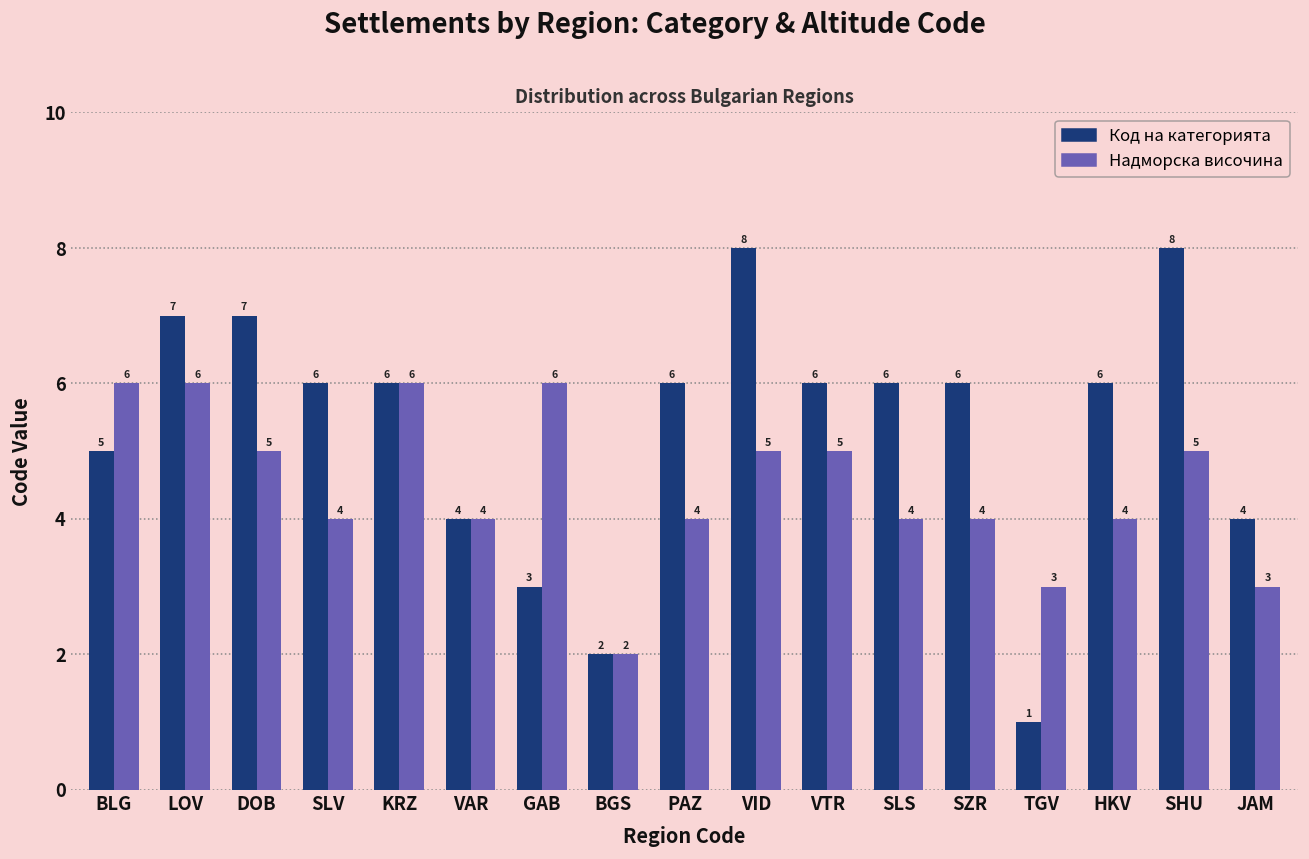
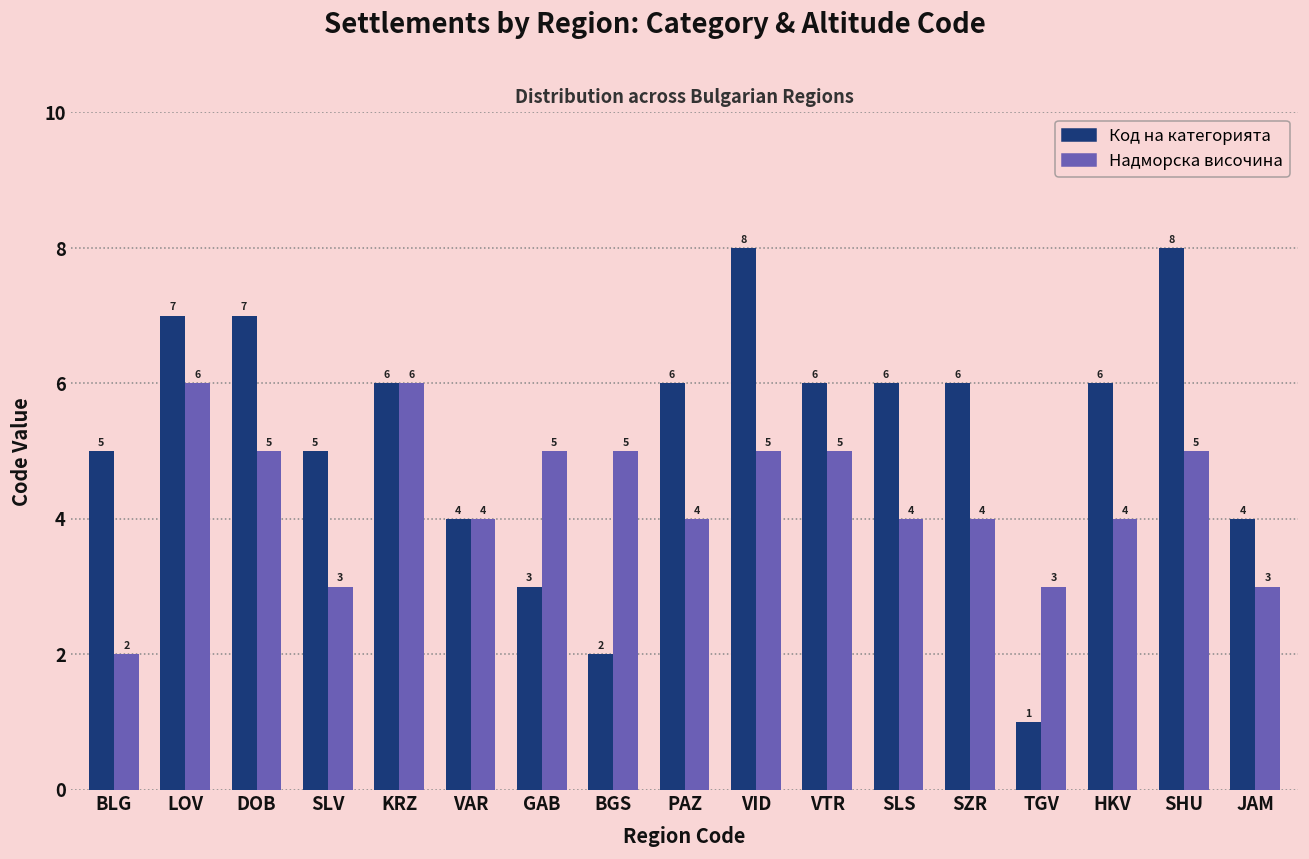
Надморска височина, BLG: 6 -> 2
Код на категорията, SLV: 6 -> 5
Надморска височина, SLV: 4 -> 3
Надморска височина, GAB: 6 -> 5
Надморска височина, BGS: 2 -> 5
